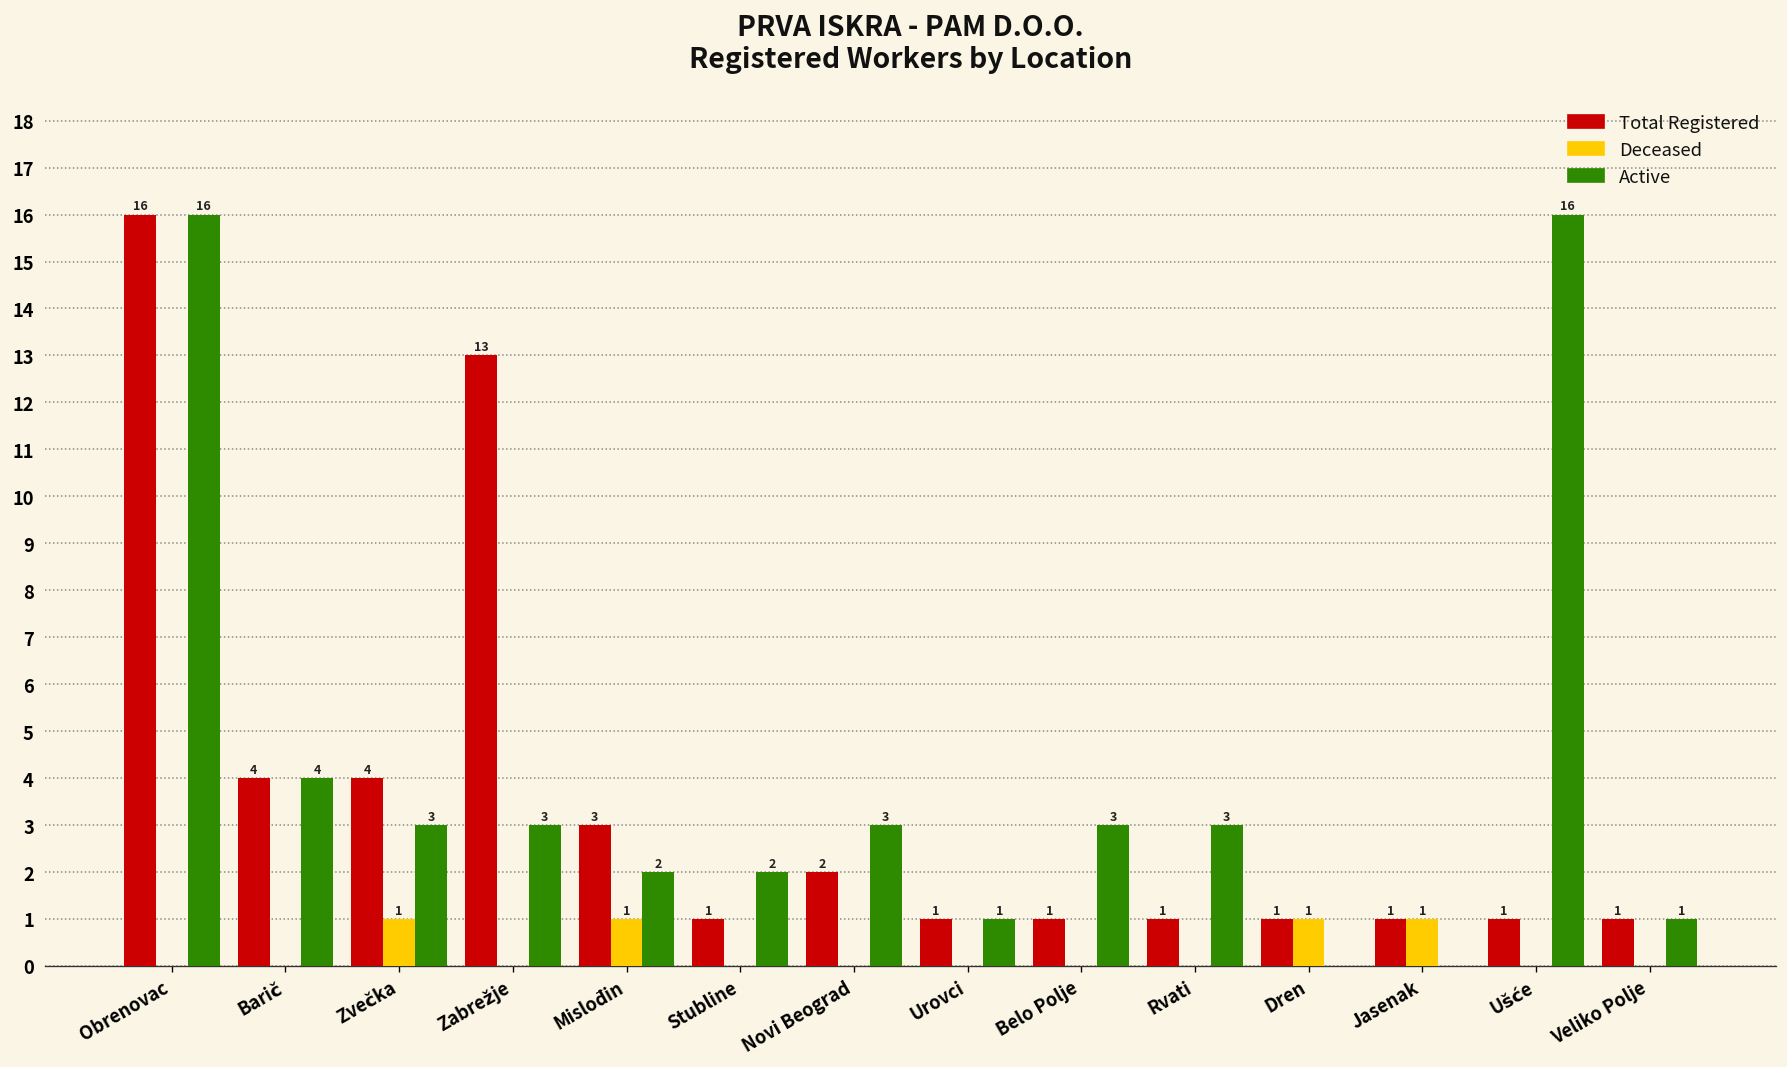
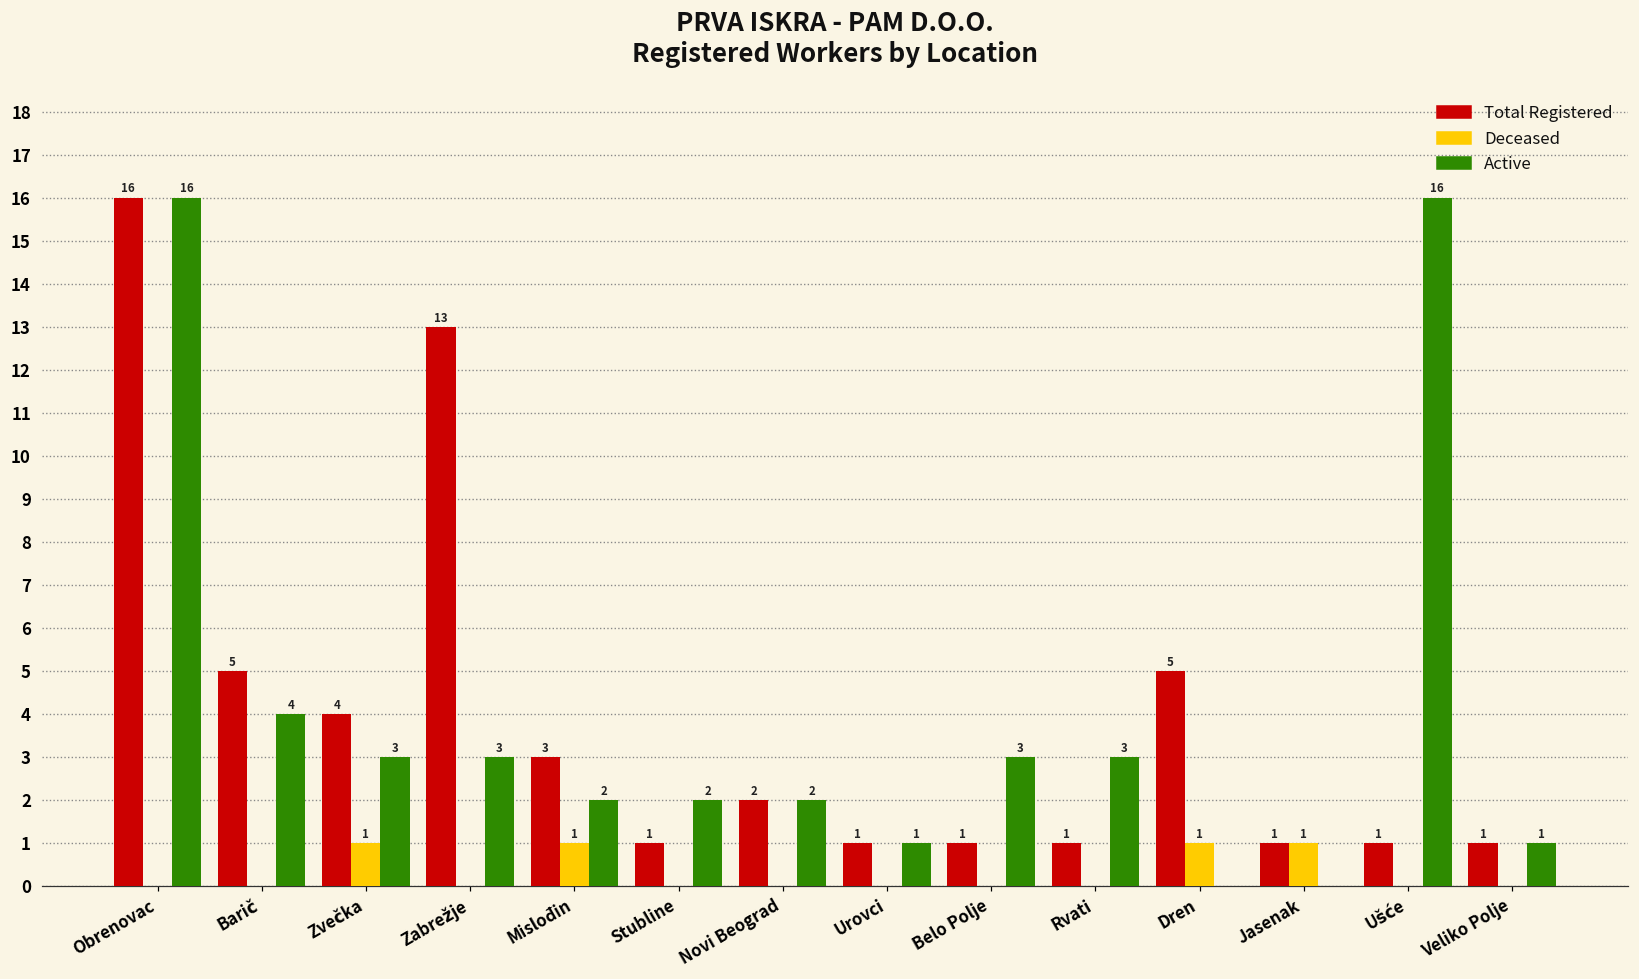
Total Registered, Barič: 4 -> 5
Active, Novi Beograd: 3 -> 2
Total Registered, Dren: 1 -> 5
